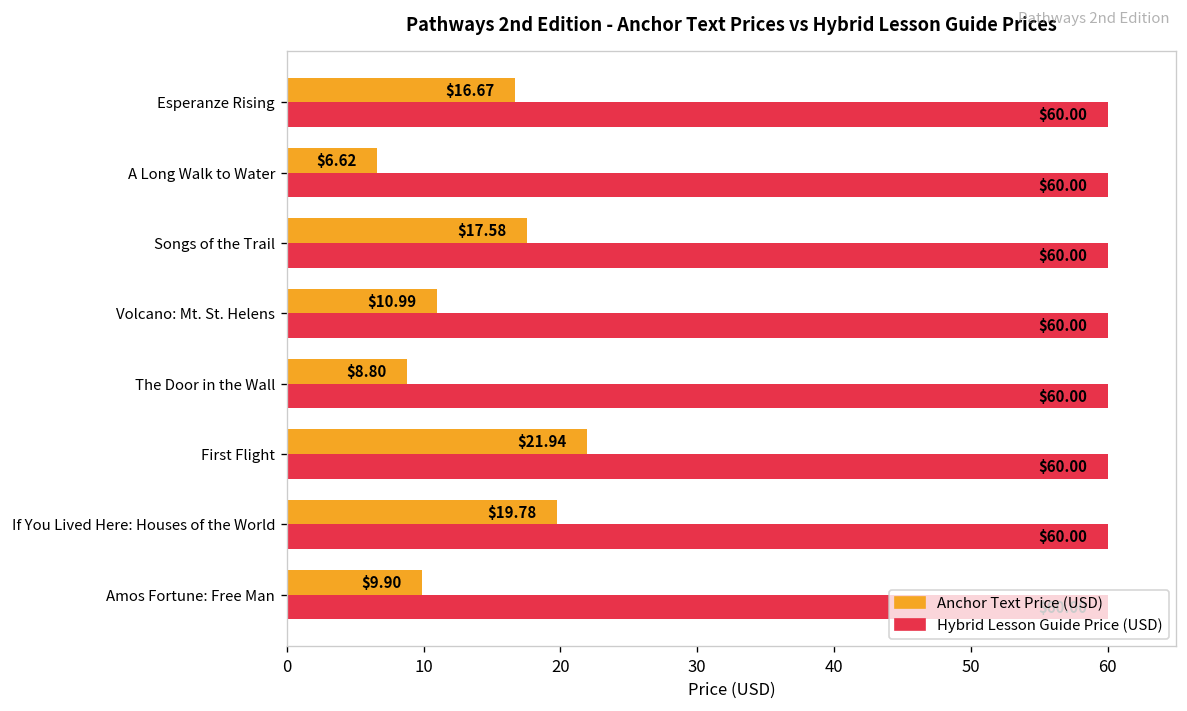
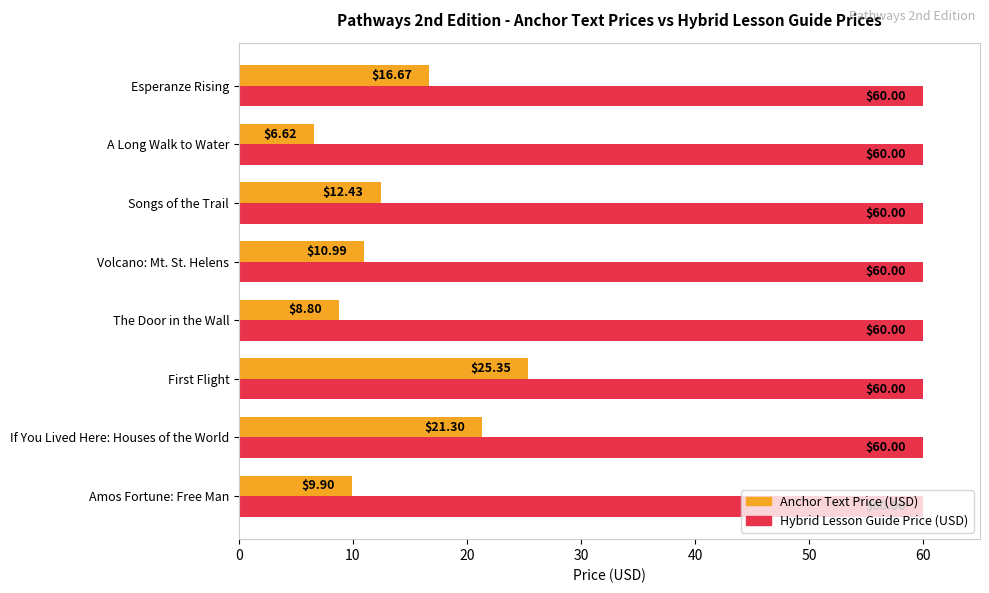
Anchor Text Price (USD), Songs of the Trail: $17.58 -> $12.43
Anchor Text Price (USD), First Flight: $21.94 -> $25.35
Anchor Text Price (USD), If You Lived Here: Houses of the World: $19.78 -> $21.30
